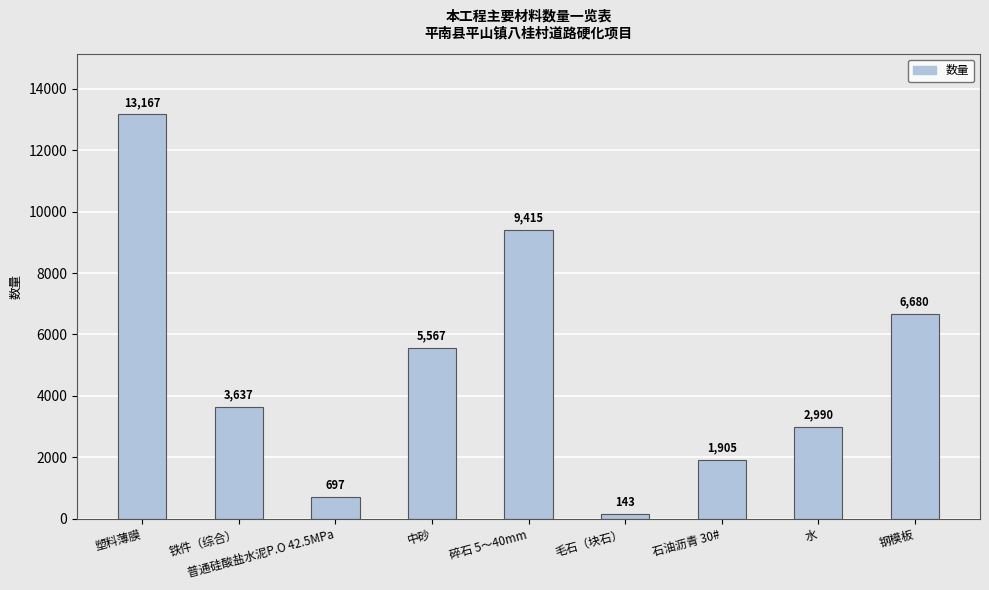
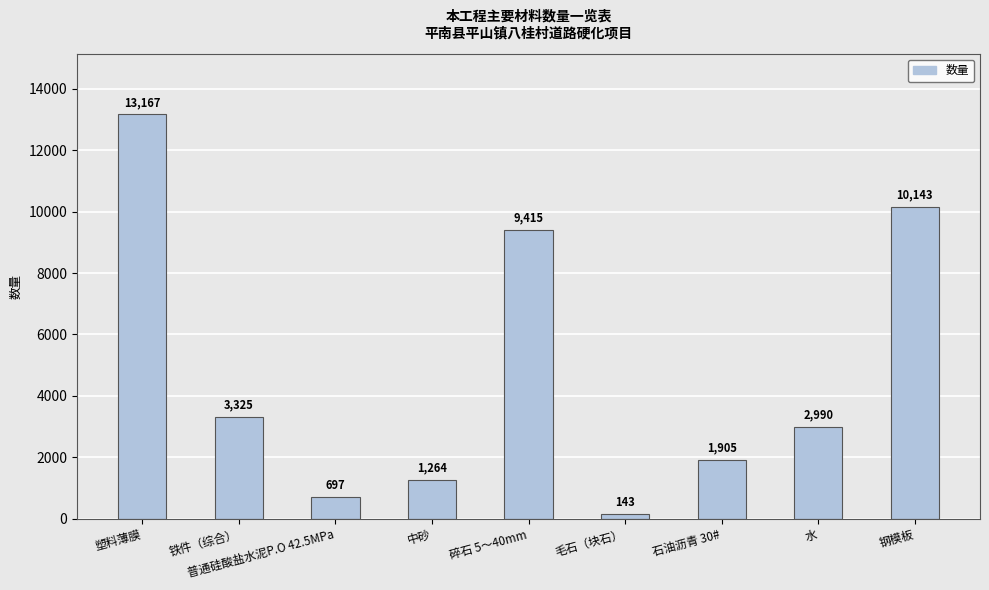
铁件（综合）: 3,637 -> 3,325
中砂: 5,567 -> 1,264
钢模板: 6,680 -> 10,143
